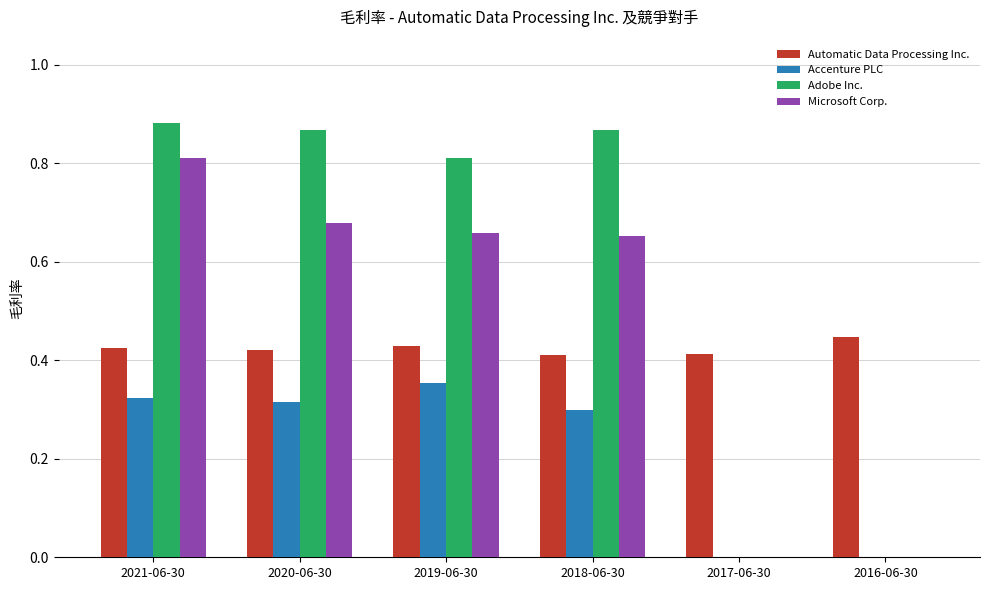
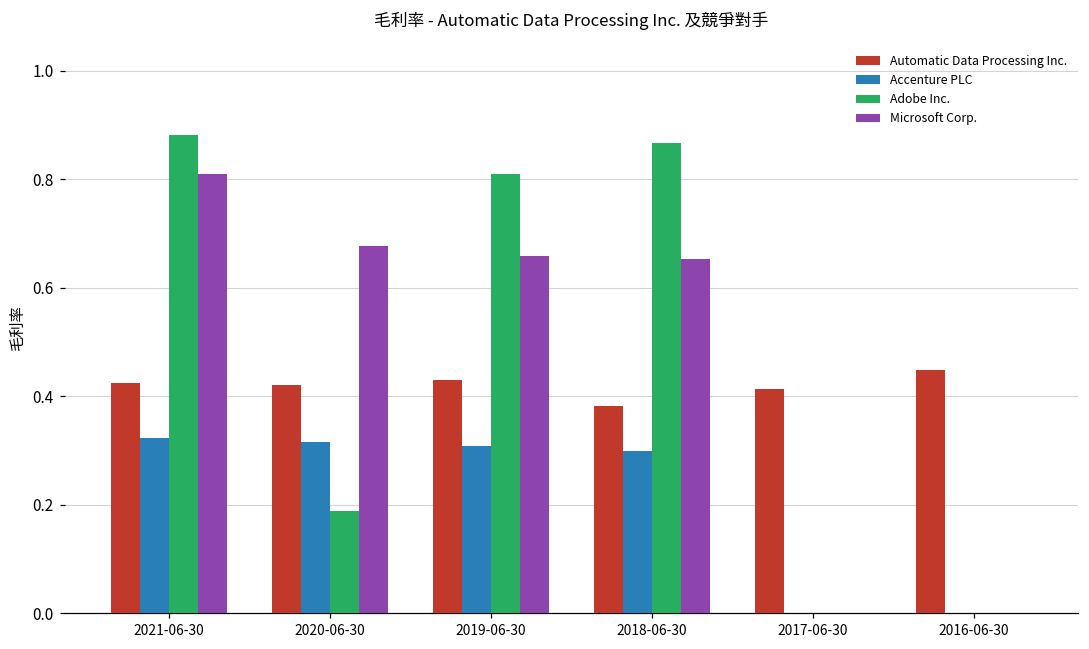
Adobe Inc., 2020-06-30: 0.87 -> 0.19
Accenture PLC, 2019-06-30: 0.35 -> 0.31
Automatic Data Processing Inc., 2018-06-30: 0.41 -> 0.38
